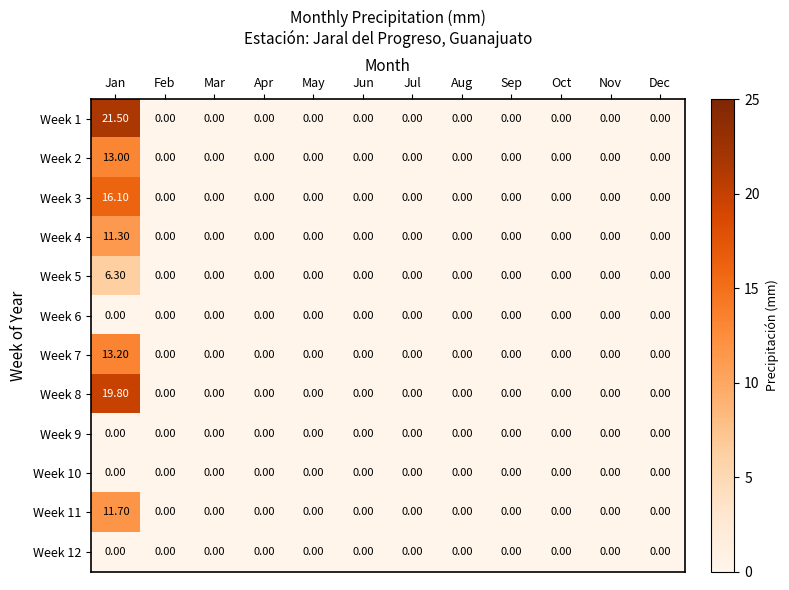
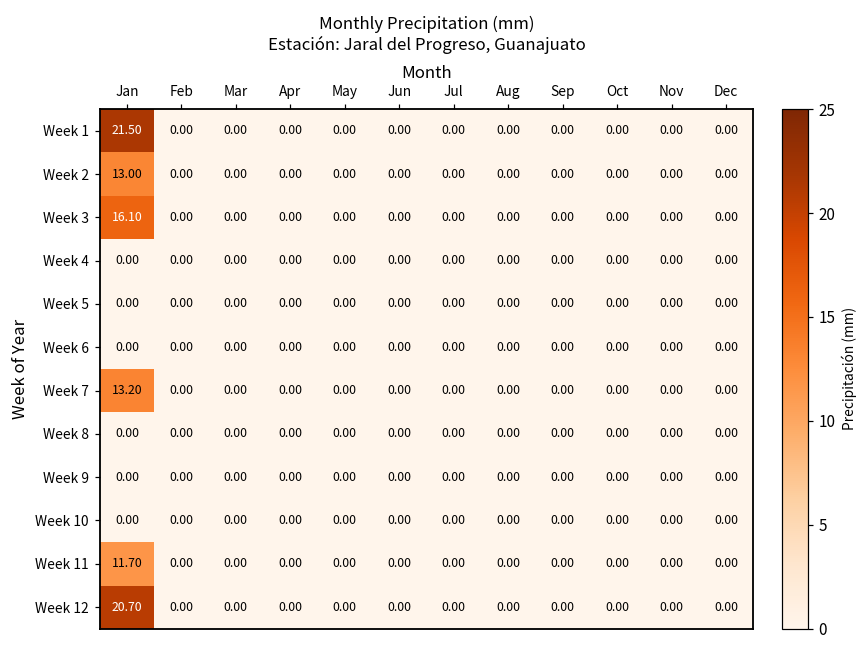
Week 4, Jan: 11.30 -> 0.00
Week 5, Jan: 6.30 -> 0.00
Week 8, Jan: 19.80 -> 0.00
Week 12, Jan: 0.00 -> 20.70
